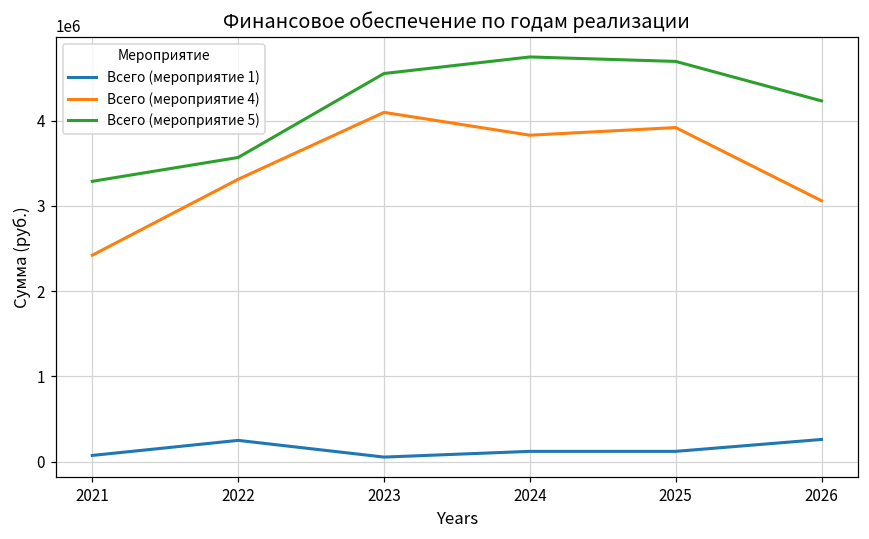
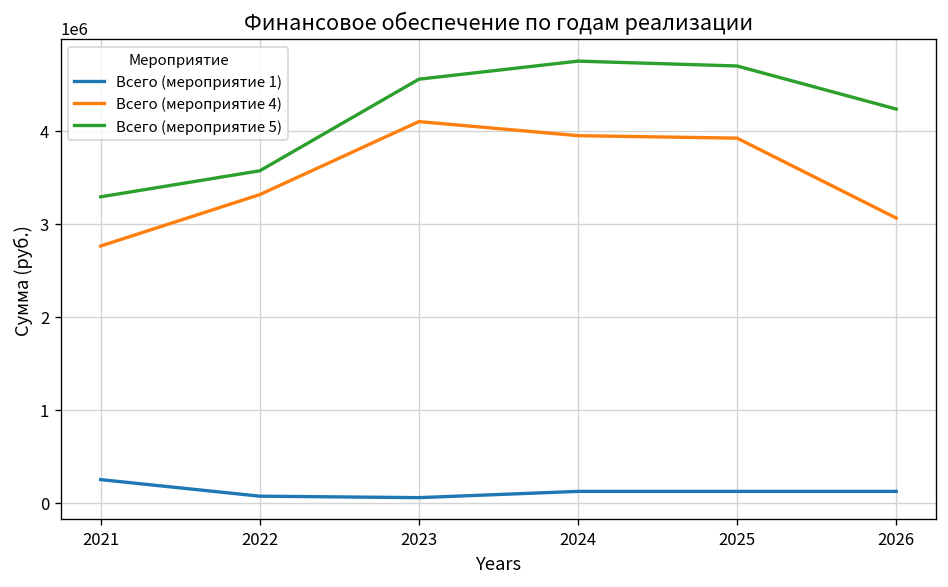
Всего (мероприятие 1), 2021: 100000 -> 200000
Всего (мероприятие 4), 2021: 2400000 -> 2800000
Всего (мероприятие 1), 2022: 200000 -> 100000
Всего (мероприятие 4), 2024: 3800000 -> 3900000
Всего (мероприятие 1), 2026: 300000 -> 100000
